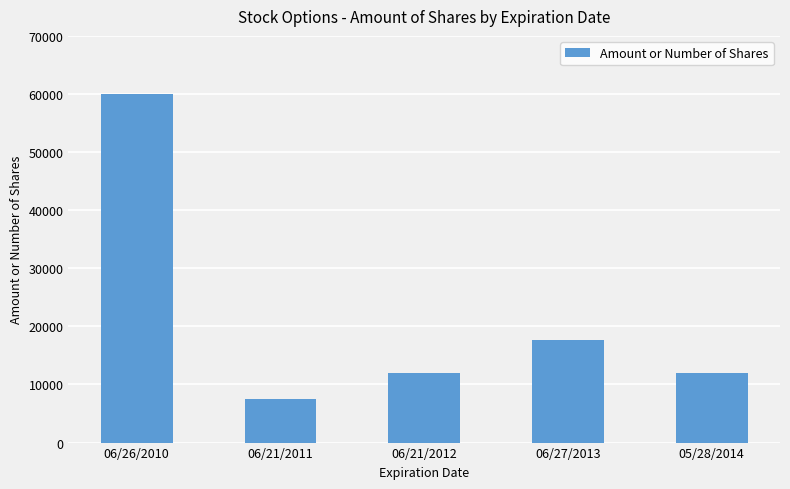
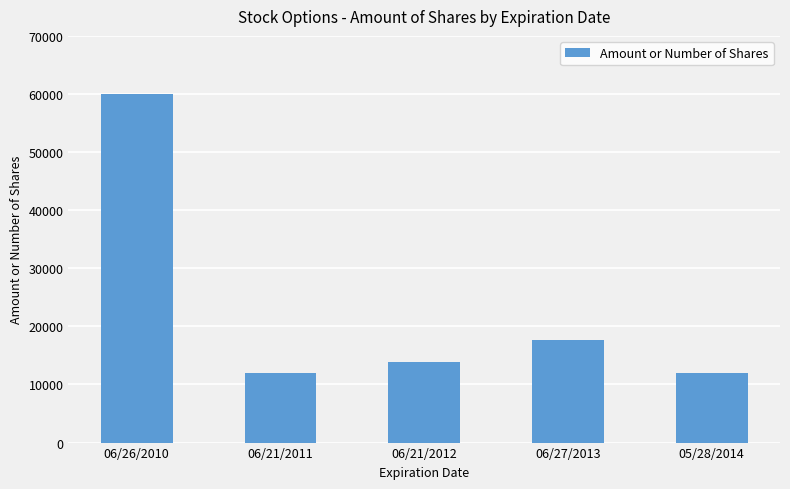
06/21/2011: 7000 -> 12000
06/21/2012: 12000 -> 14000
